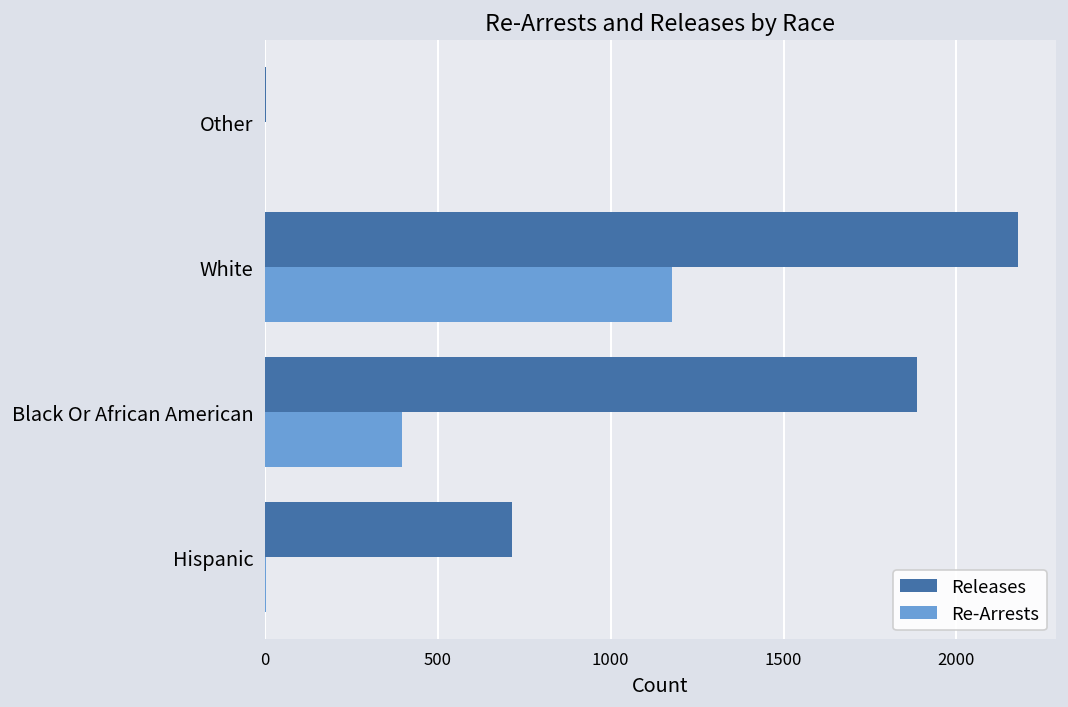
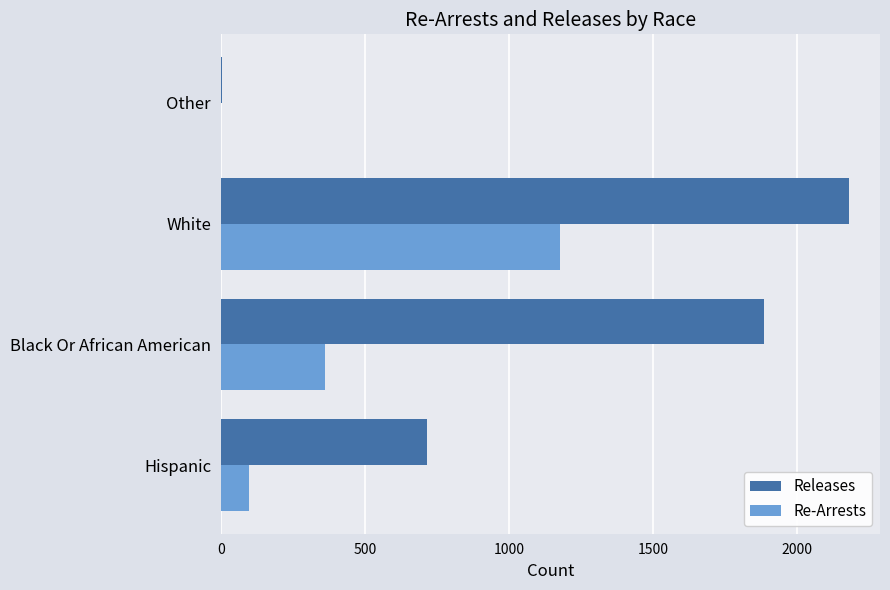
Re-Arrests, Black Or African American: 400 -> 360
Re-Arrests, Hispanic: 0 -> 100
